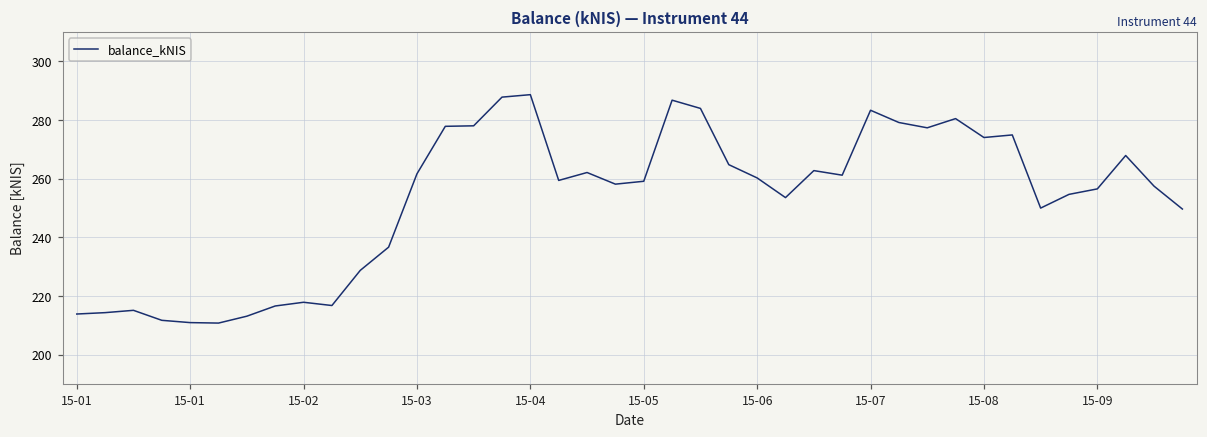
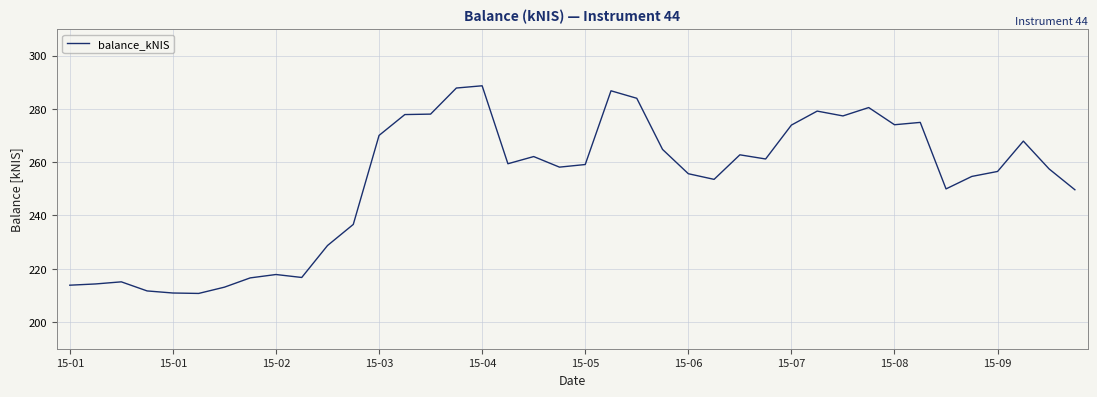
15-03: 262 -> 270
15-06: 260 -> 256
15-07: 283 -> 274
